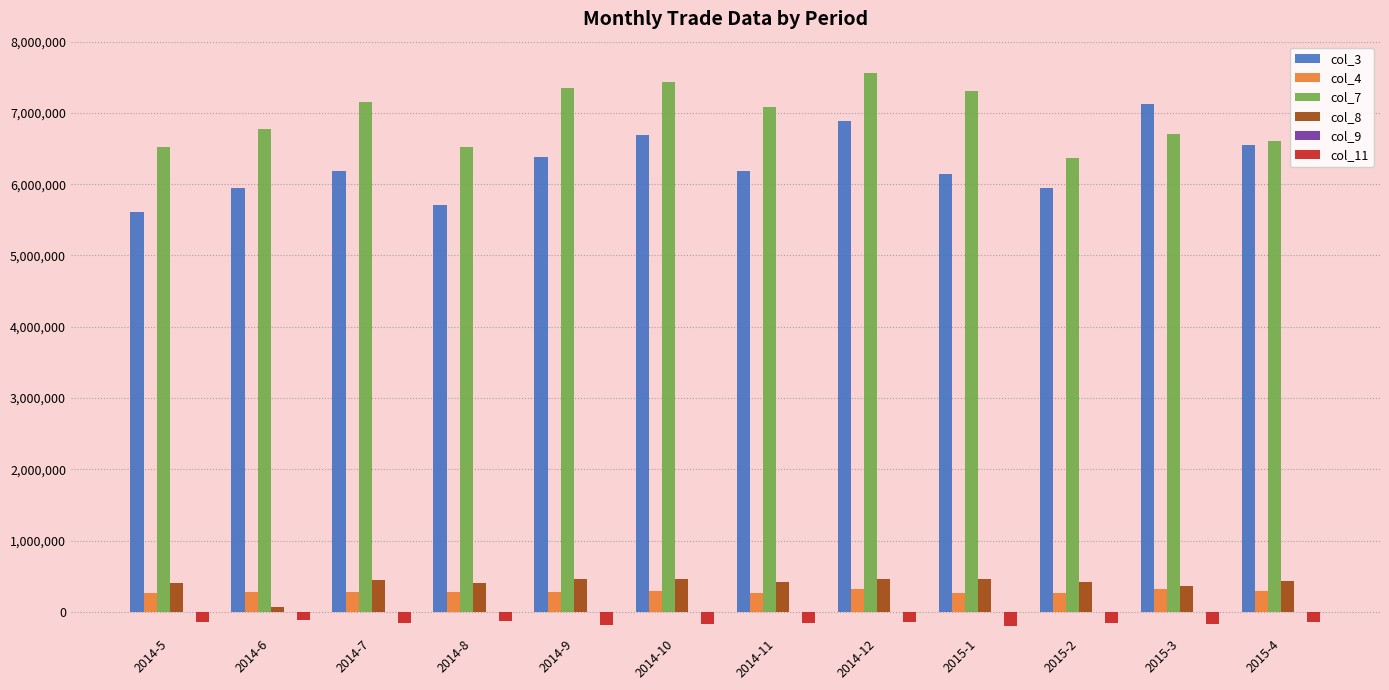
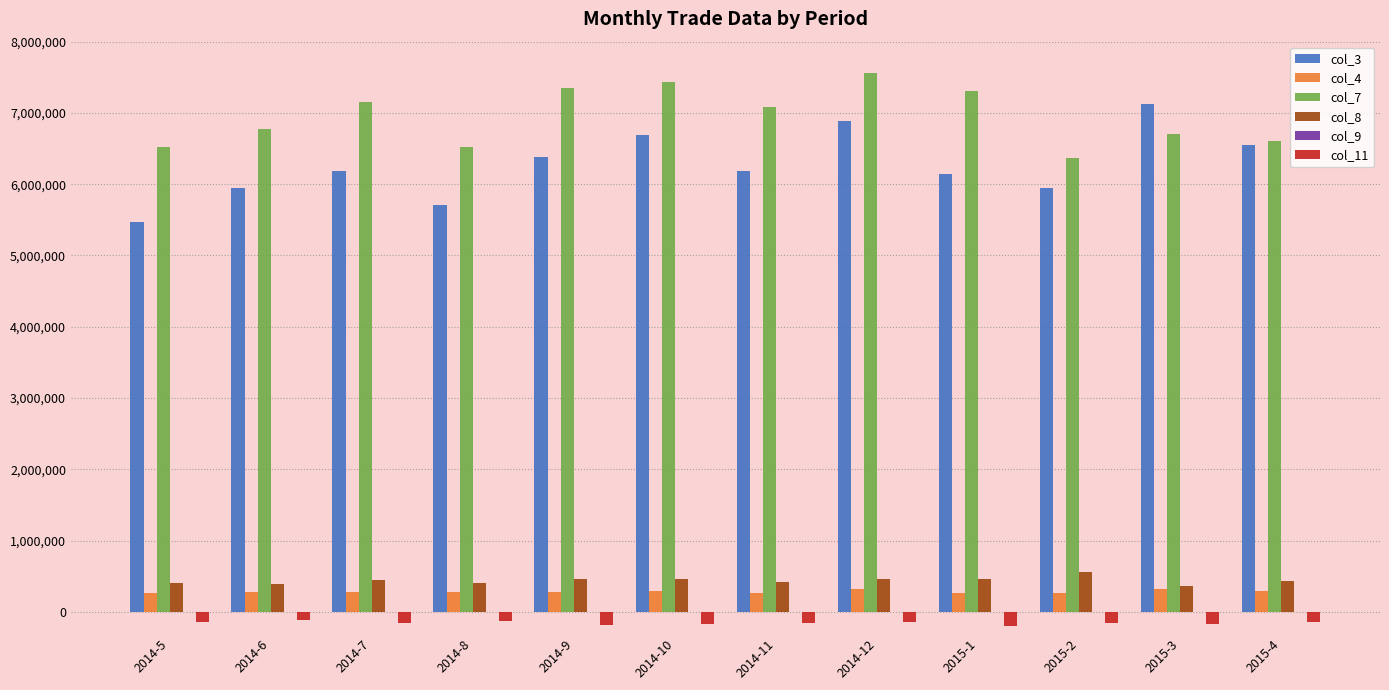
col_3, 2014-5: 5,600,000 -> 5,500,000
col_8, 2014-6: 100,000 -> 400,000
col_8, 2015-2: 400,000 -> 600,000
